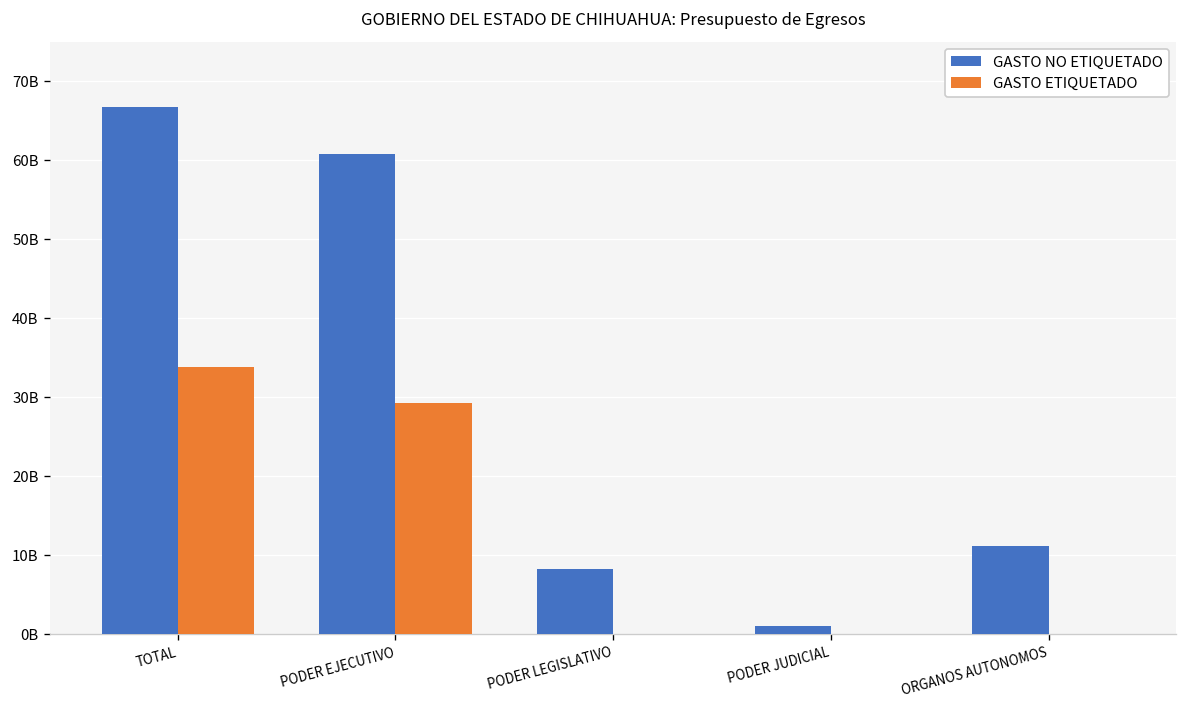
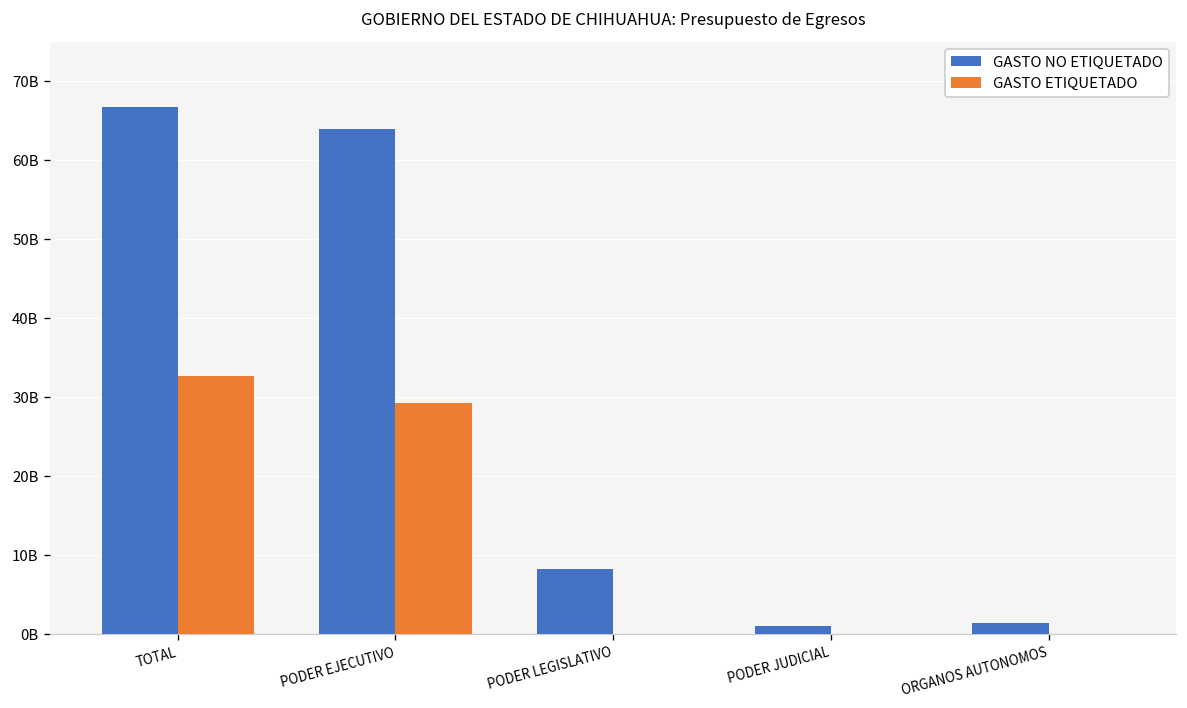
GASTO ETIQUETADO, TOTAL: 34000000000 -> 33000000000
GASTO NO ETIQUETADO, PODER EJECUTIVO: 61000000000 -> 64000000000
GASTO NO ETIQUETADO, ORGANOS AUTONOMOS: 11000000000 -> 1000000000
